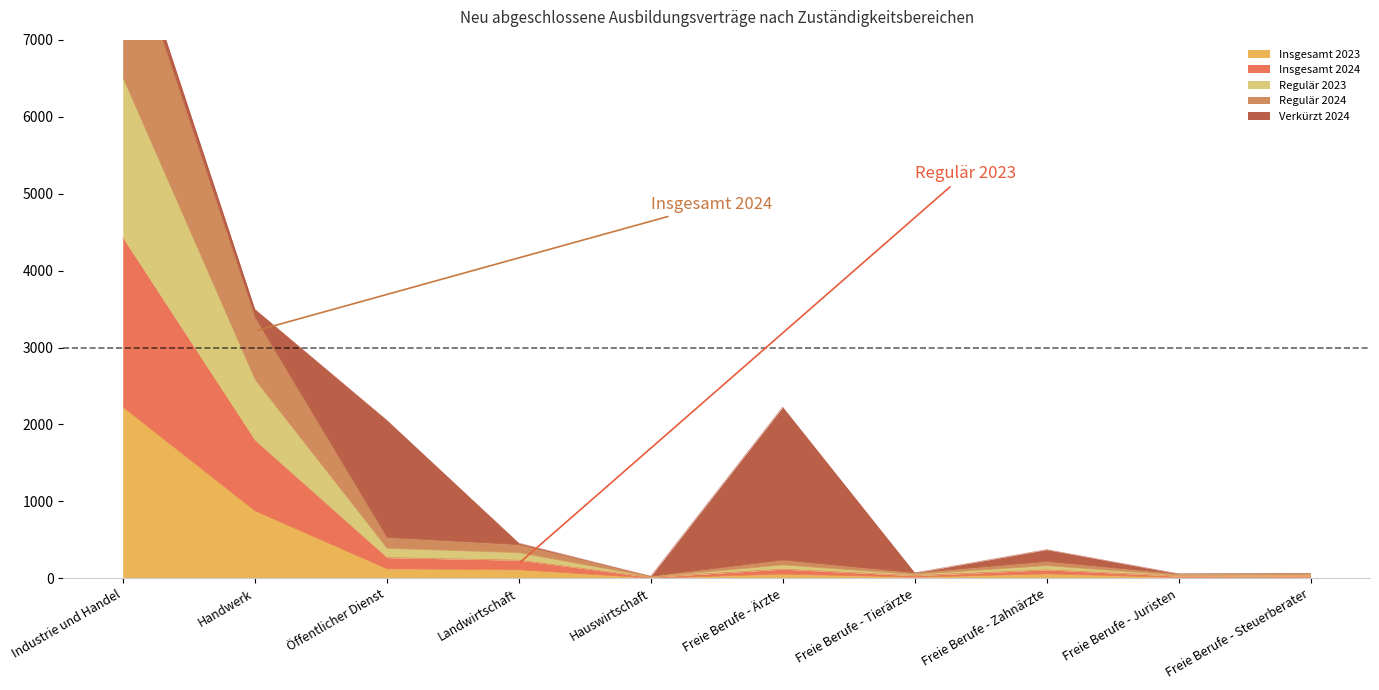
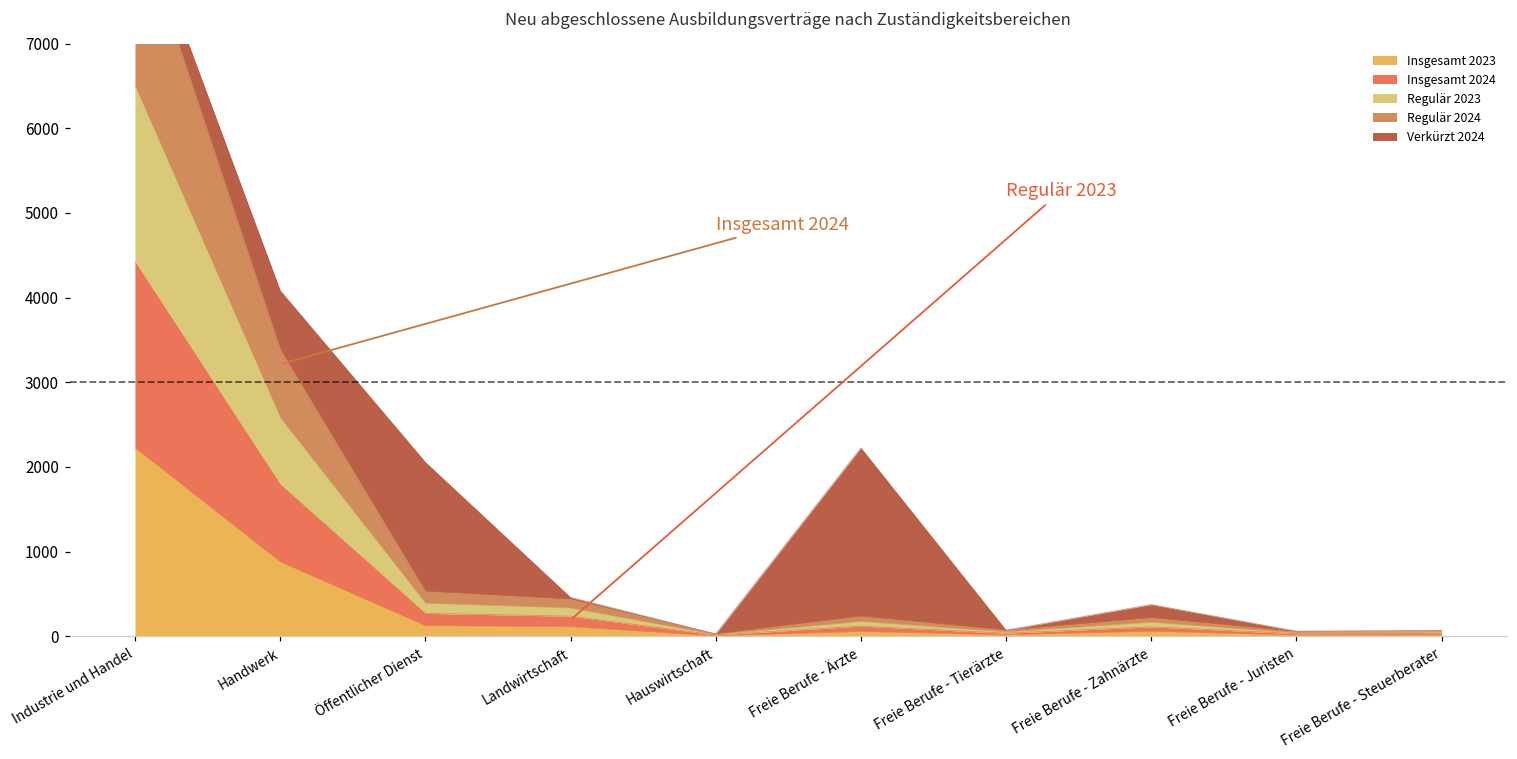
Verkürzt 2024, Handwerk: 100 -> 700
